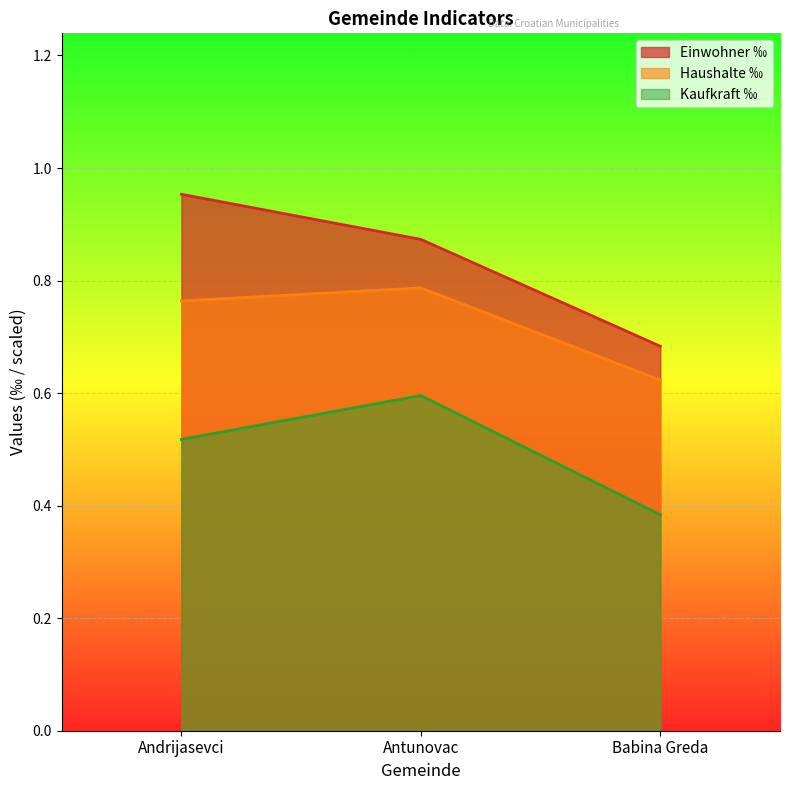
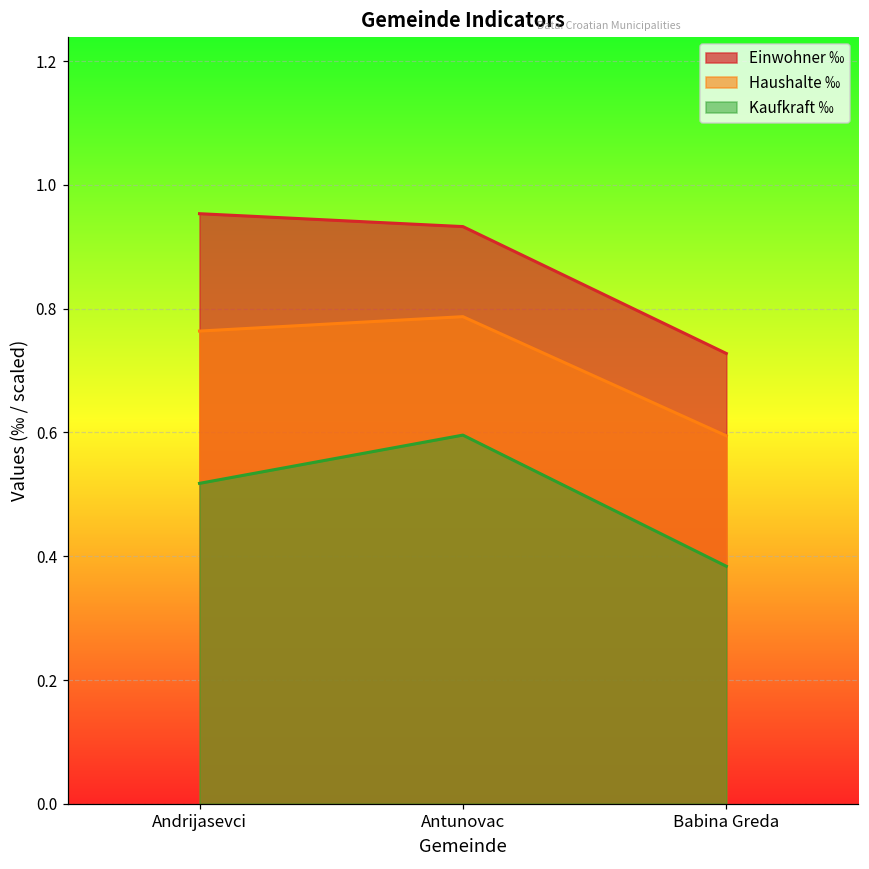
Einwohner ‰, Antunovac: 0.87 -> 0.93
Einwohner ‰, Babina Greda: 0.68 -> 0.73
Haushalte ‰, Babina Greda: 0.62 -> 0.59
